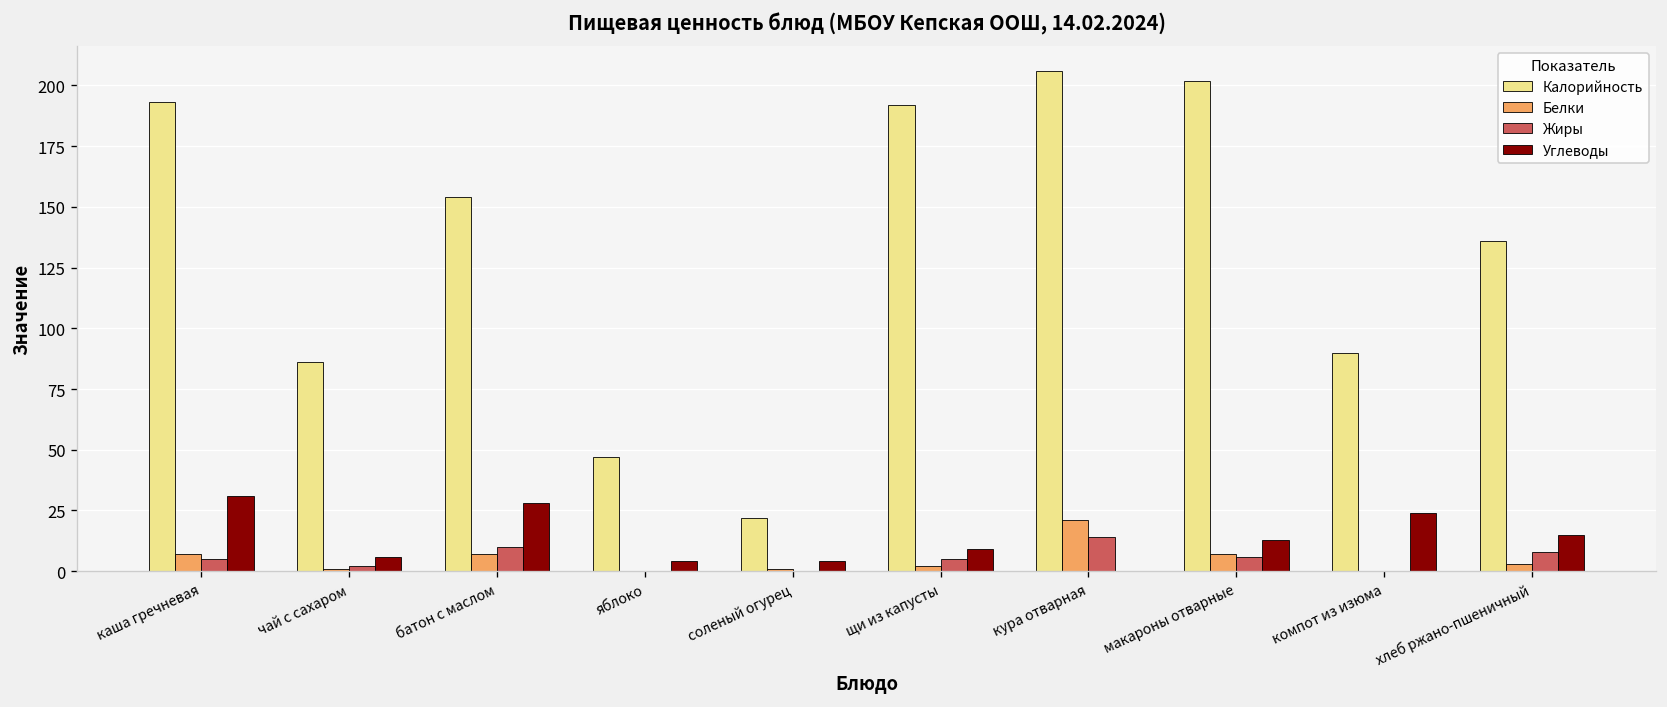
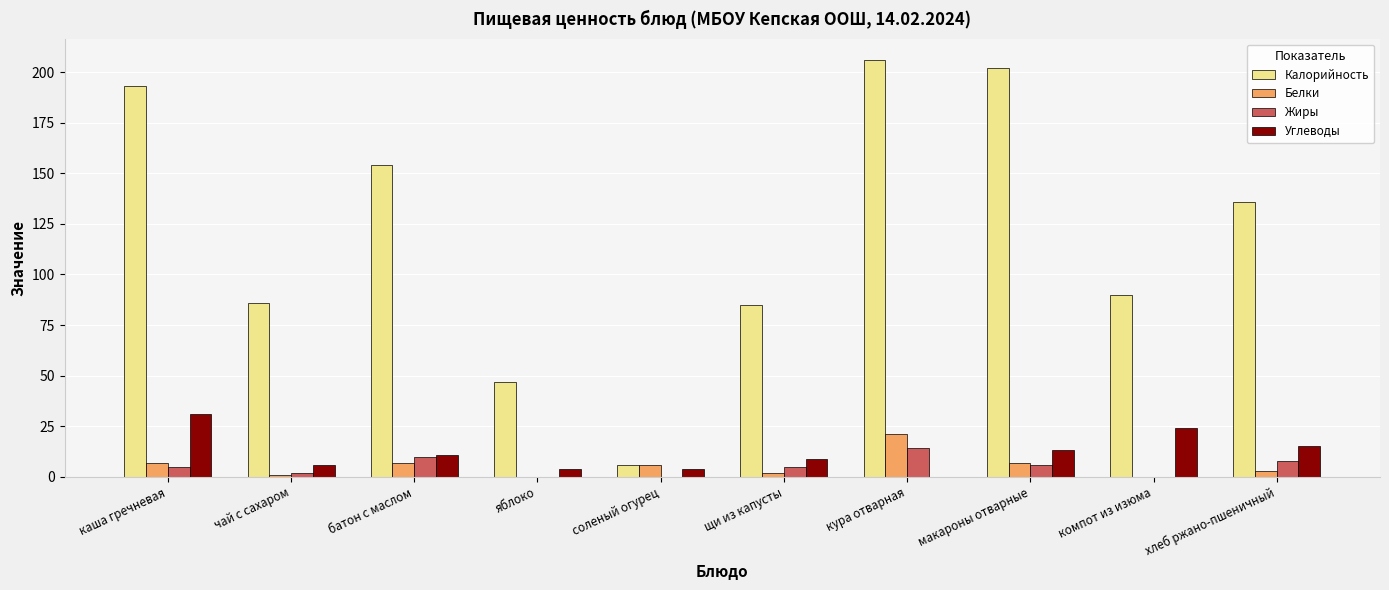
Углеводы, батон с маслом: 28 -> 11
Калорийность, соленый огурец: 22 -> 6
Белки, соленый огурец: 1 -> 6
Калорийность, щи из капусты: 192 -> 85
